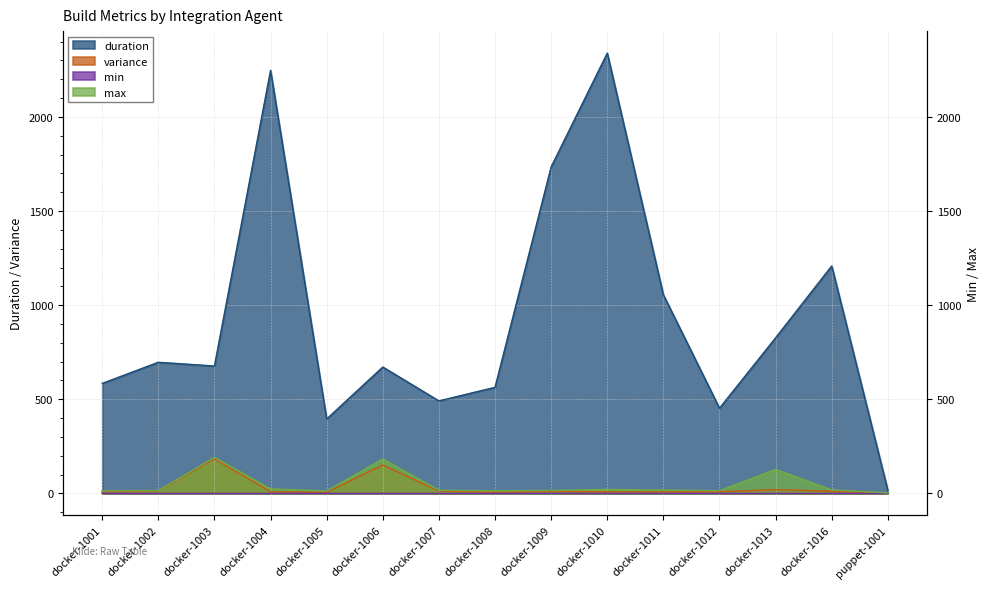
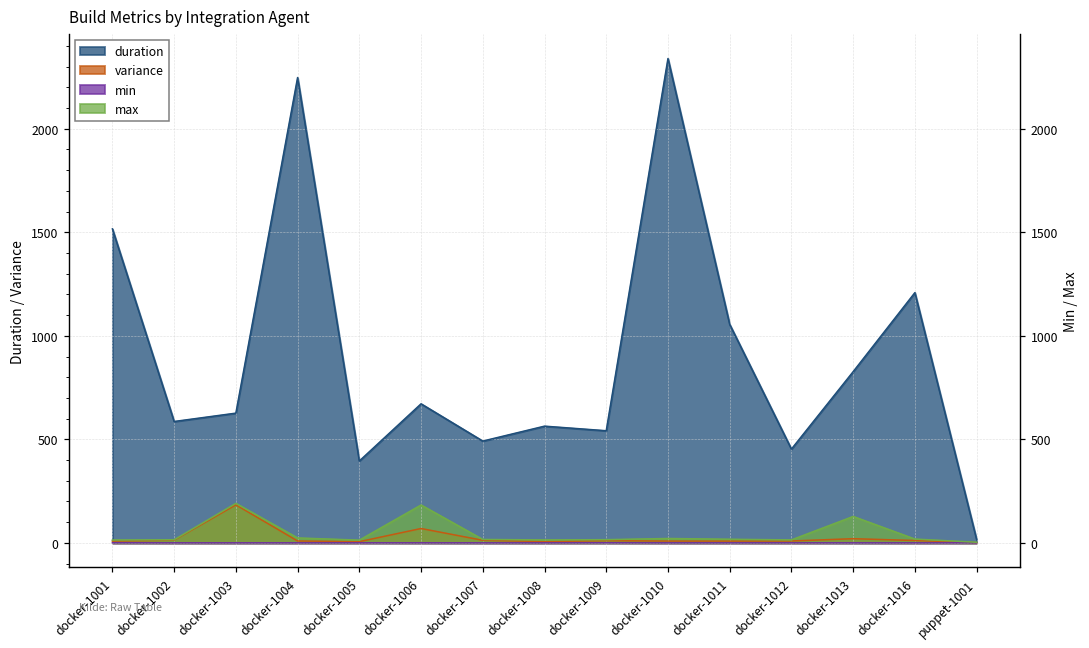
duration, docker-1001: 580 -> 1520
duration, docker-1002: 700 -> 590
duration, docker-1003: 680 -> 630
variance, docker-1006: 150 -> 70
duration, docker-1009: 1730 -> 540
